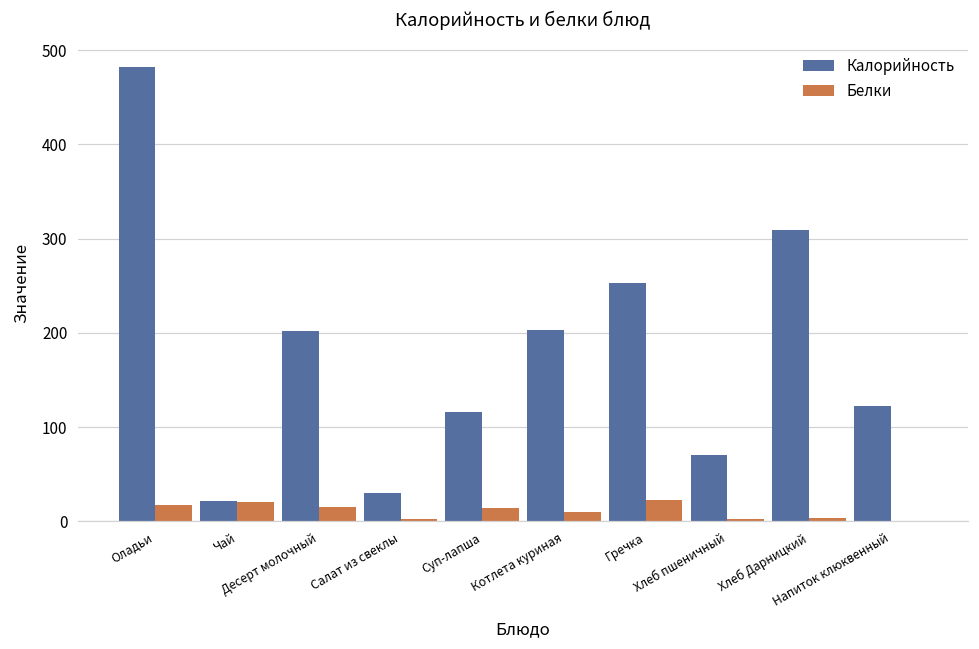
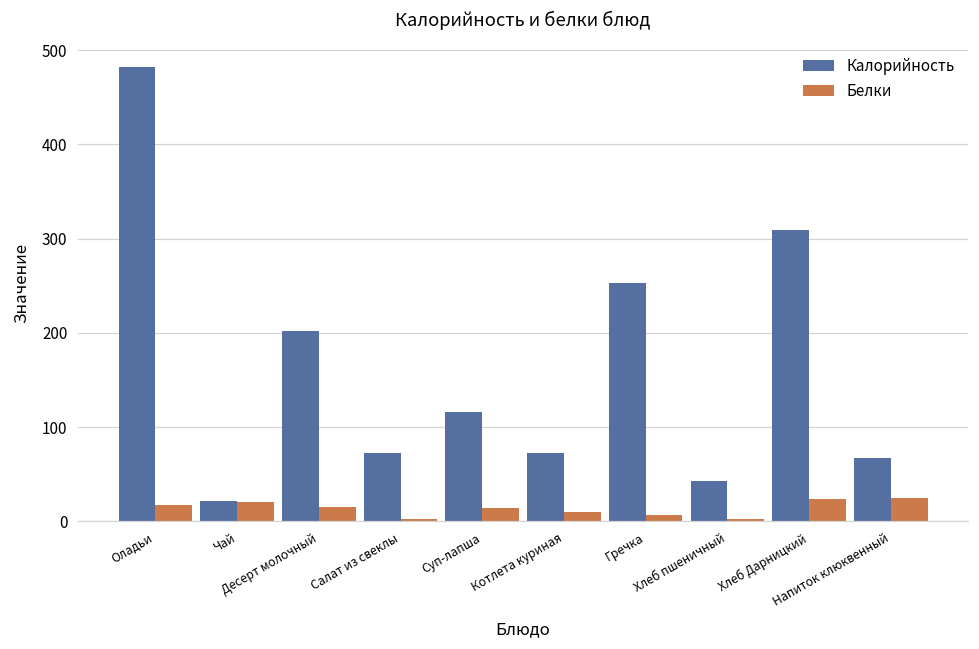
Калорийность, Салат из свеклы: 30 -> 70
Калорийность, Котлета куриная: 200 -> 70
Белки, Гречка: 20 -> 10
Калорийность, Хлеб пшеничный: 70 -> 40
Белки, Хлеб Дарницкий: 0 -> 20
Калорийность, Напиток клюквенный: 120 -> 70
Белки, Напиток клюквенный: 0 -> 20
